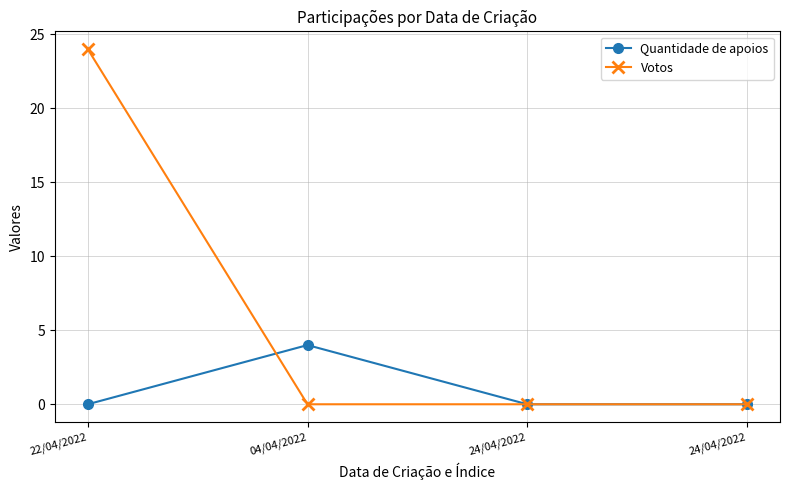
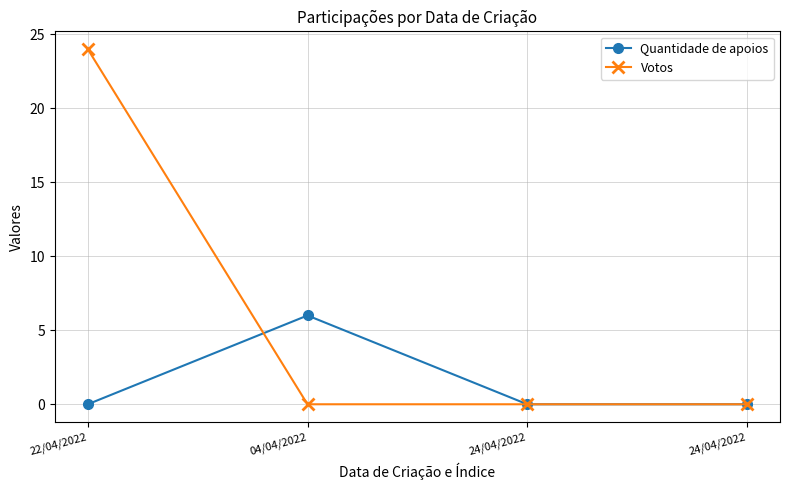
Quantidade de apoios, 04/04/2022: 4 -> 6
